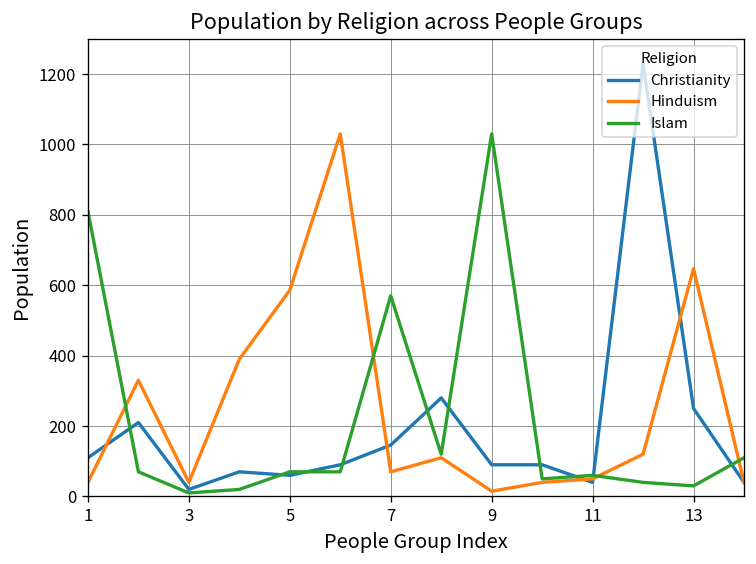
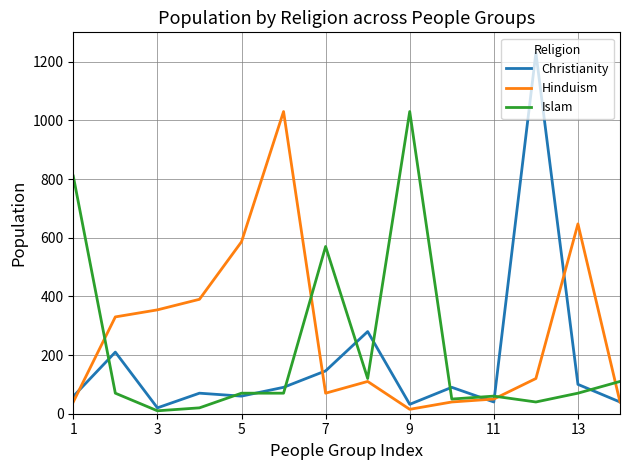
Christianity, 1: 110 -> 60
Hinduism, 3: 40 -> 350
Christianity, 9: 90 -> 30
Christianity, 13: 250 -> 100
Islam, 13: 30 -> 70
